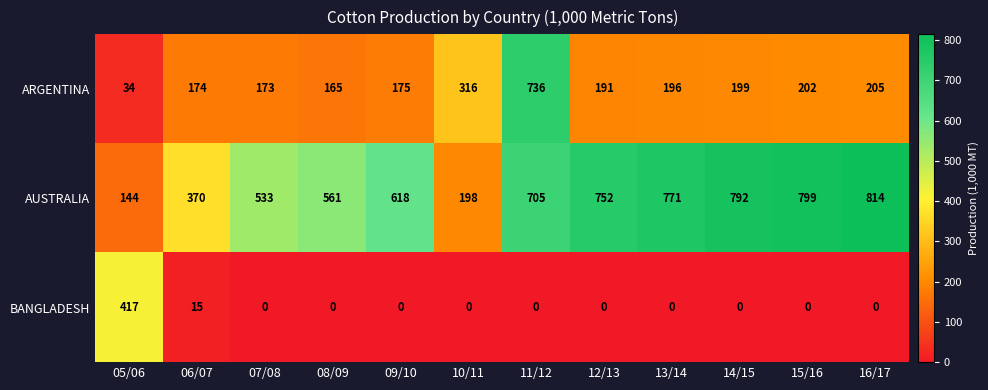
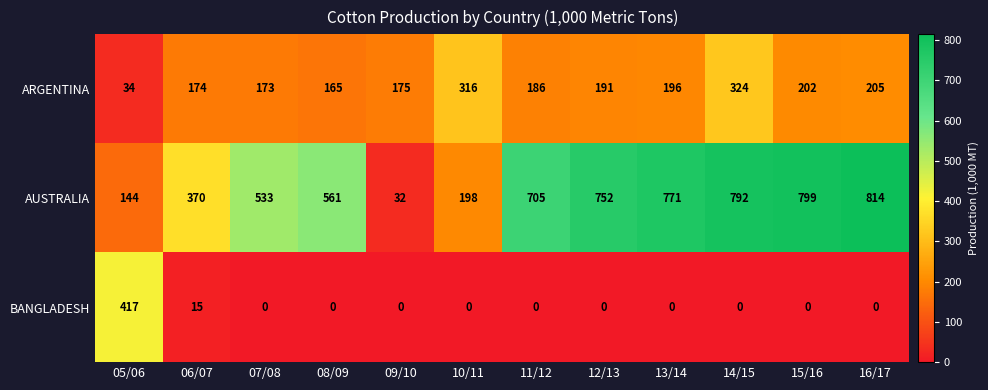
ARGENTINA, 11/12: 736 -> 186
ARGENTINA, 14/15: 199 -> 324
AUSTRALIA, 09/10: 618 -> 32
